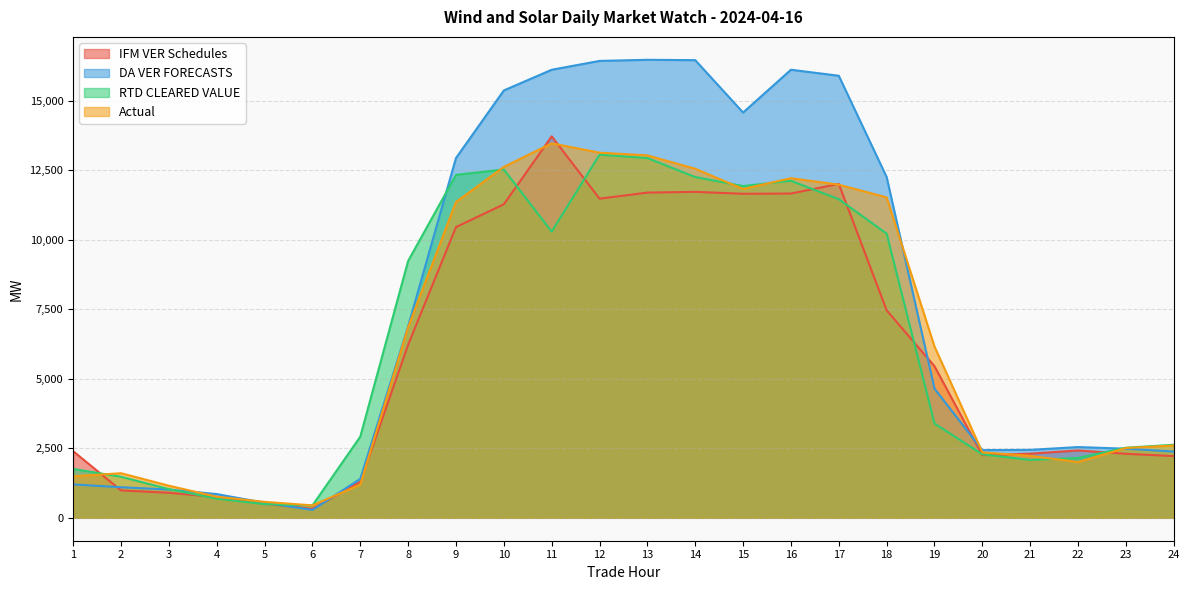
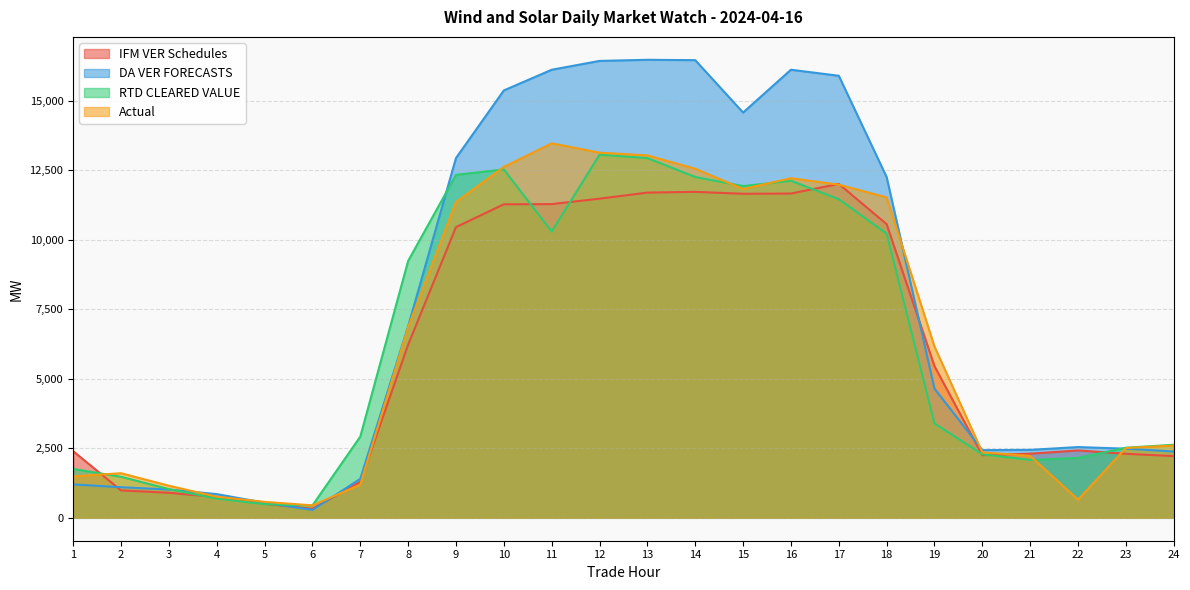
IFM VER Schedules, 11: 13,700 -> 11,300
IFM VER Schedules, 18: 7,500 -> 10,600
Actual, 22: 2,000 -> 700
